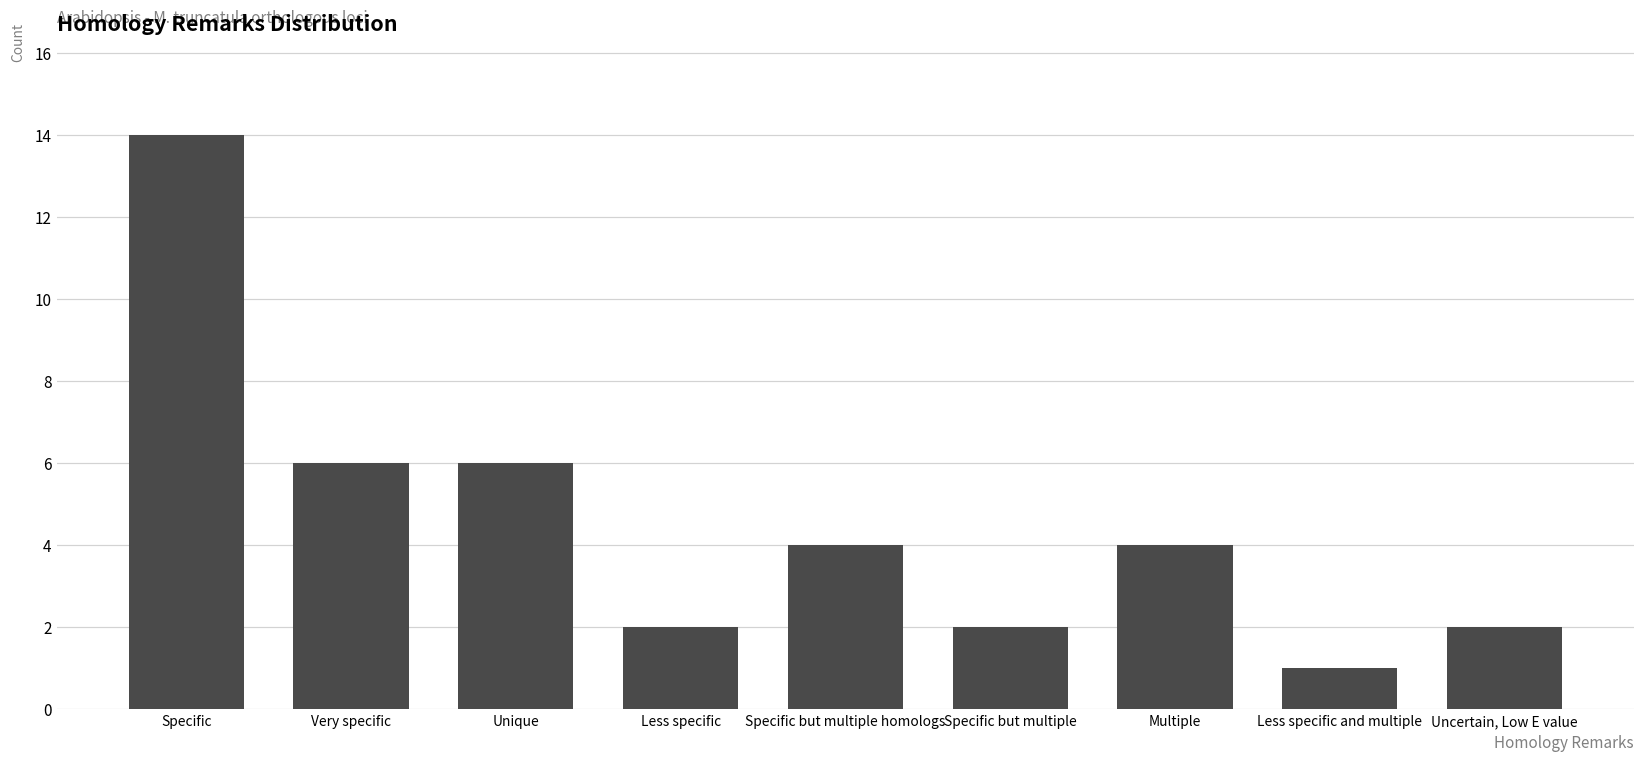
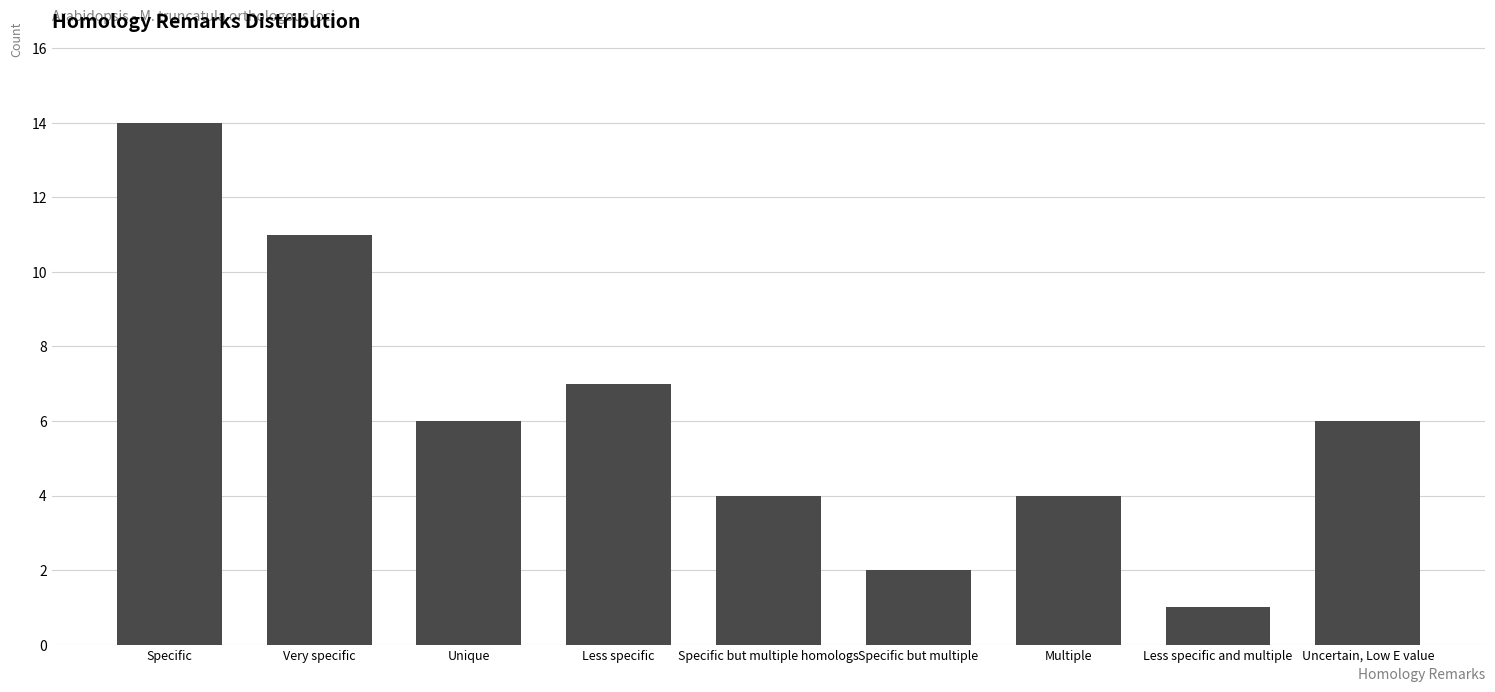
Very specific: 6 -> 11
Less specific: 2 -> 7
Uncertain, Low E value: 2 -> 6
